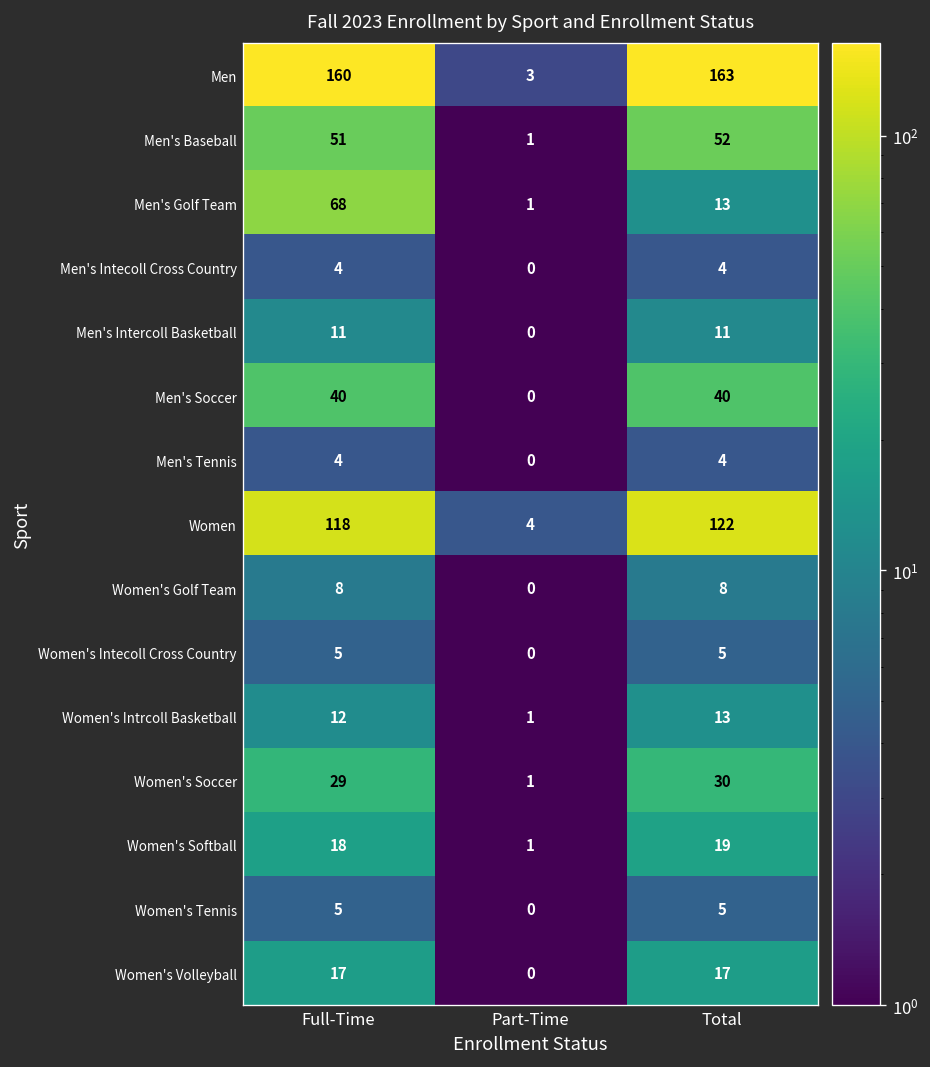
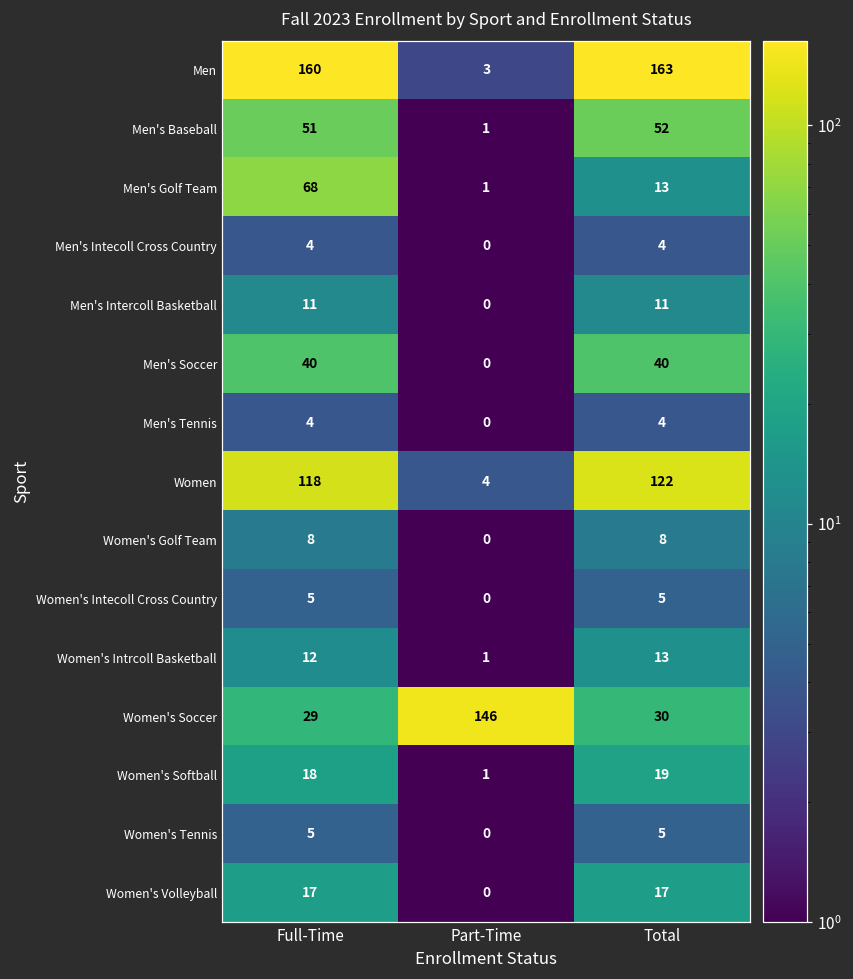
Women's Soccer, Part-Time: 1 -> 146
